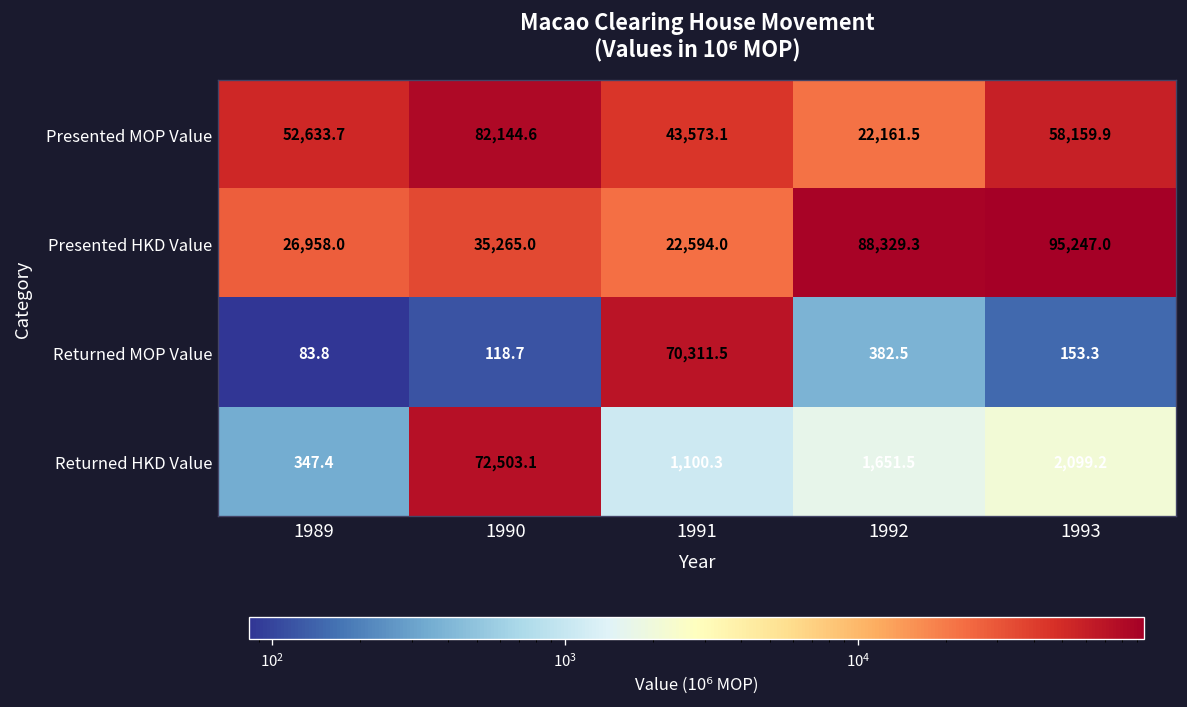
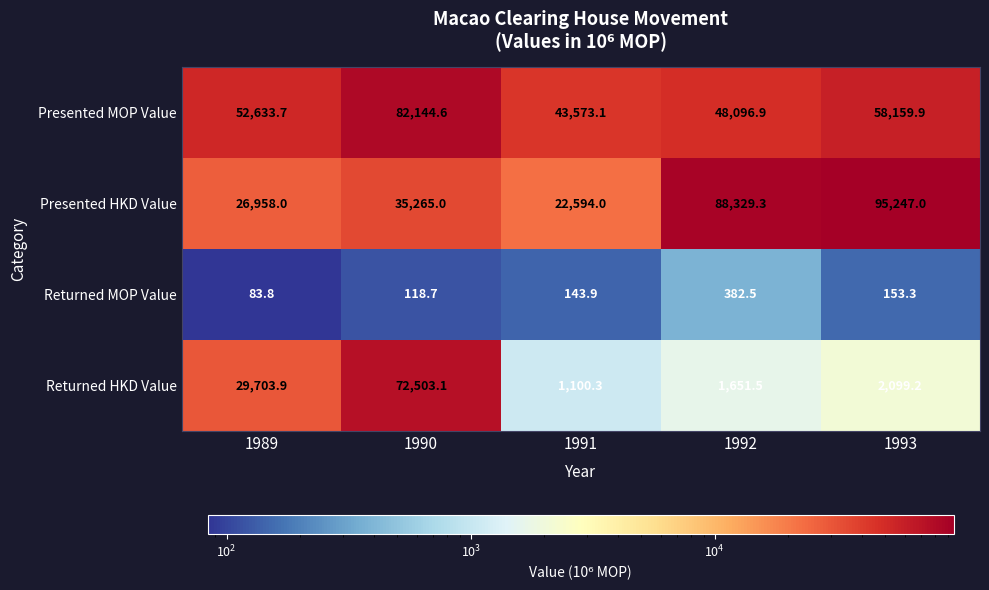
Presented MOP Value, 1992: 22,161.5 -> 48,096.9
Returned MOP Value, 1991: 70,311.5 -> 143.9
Returned HKD Value, 1989: 347.4 -> 29,703.9
